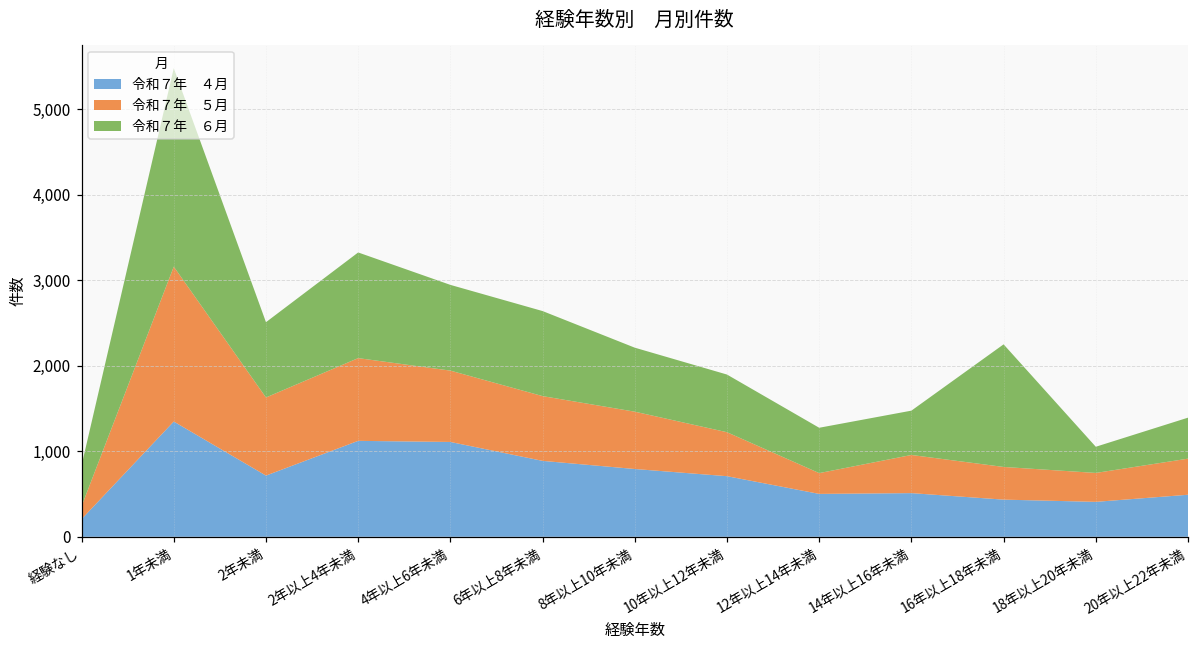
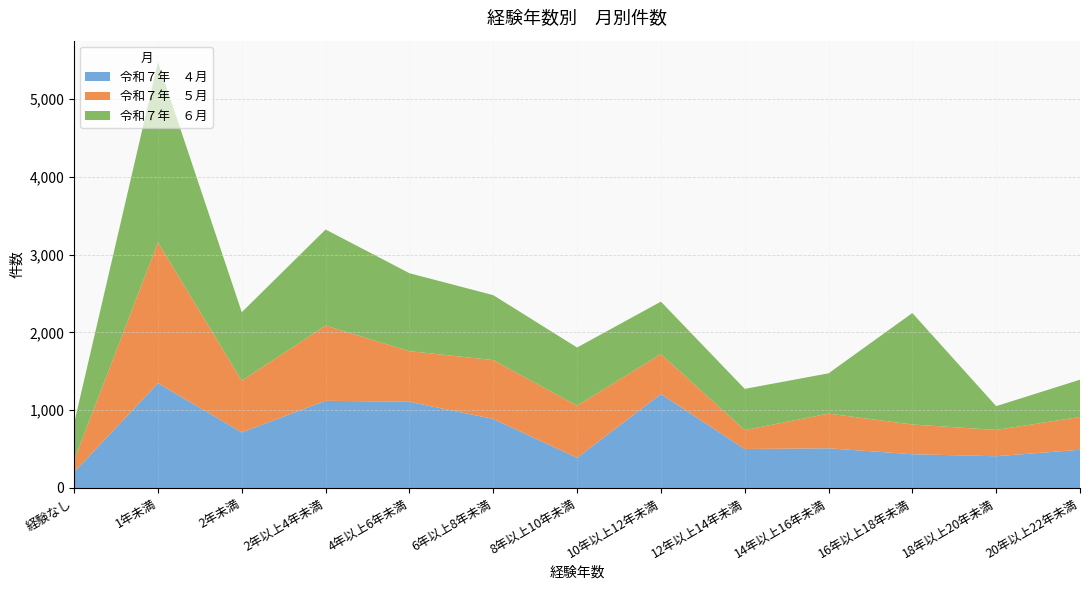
令和７年 ５月, 2年未満: 900 -> 700
令和７年 ５月, 4年以上6年未満: 800 -> 700
令和７年 ６月, 6年以上8年未満: 1,000 -> 800
令和７年 ４月, 8年以上10年未満: 800 -> 400
令和７年 ４月, 10年以上12年未満: 700 -> 1,200
